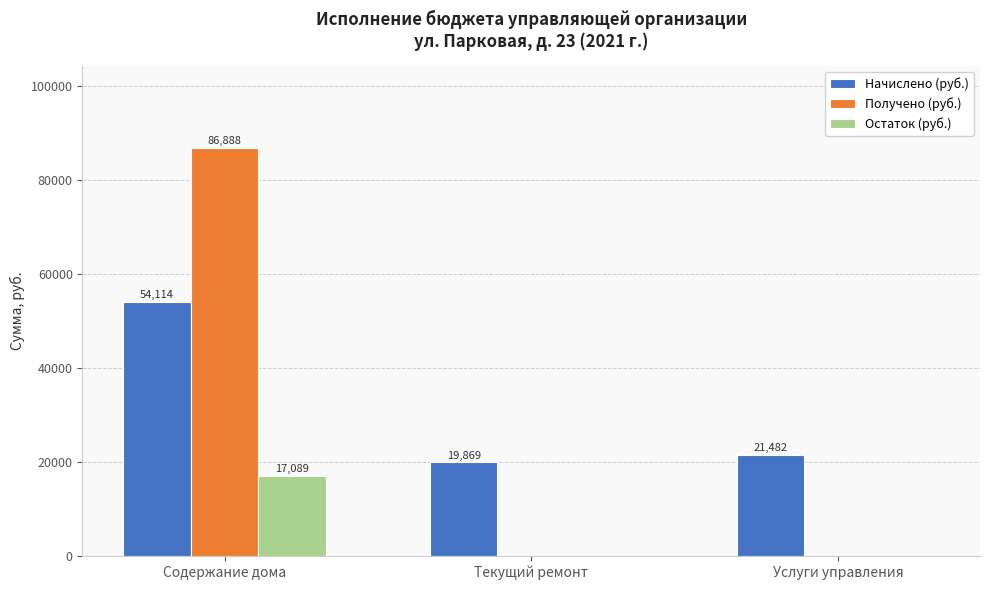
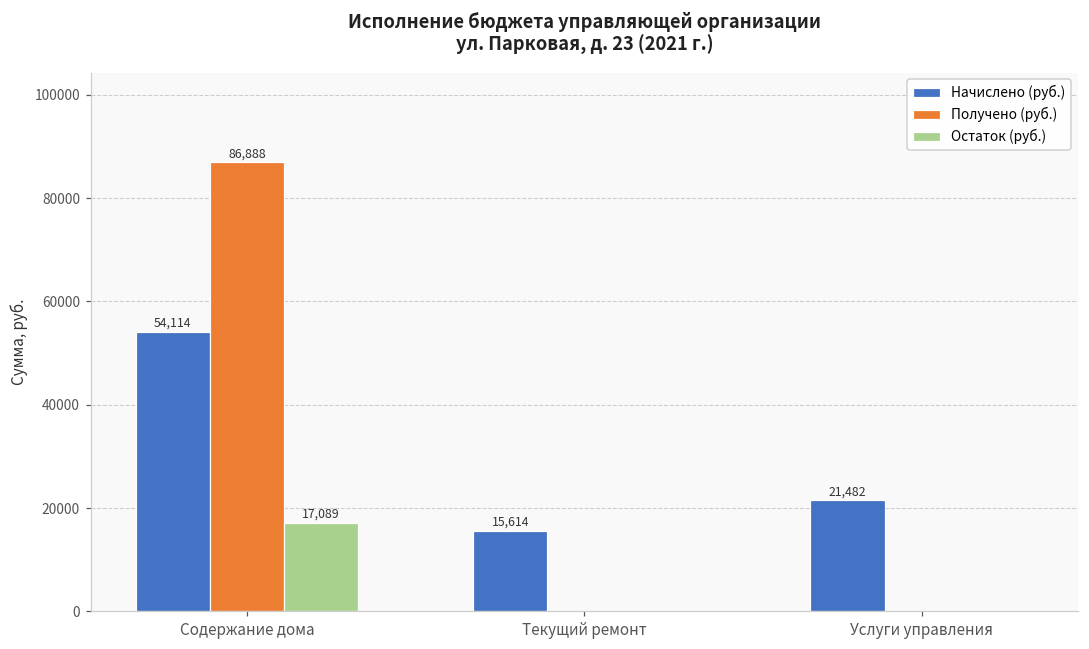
Начислено (руб.), Текущий ремонт: 19,869 -> 15,614
